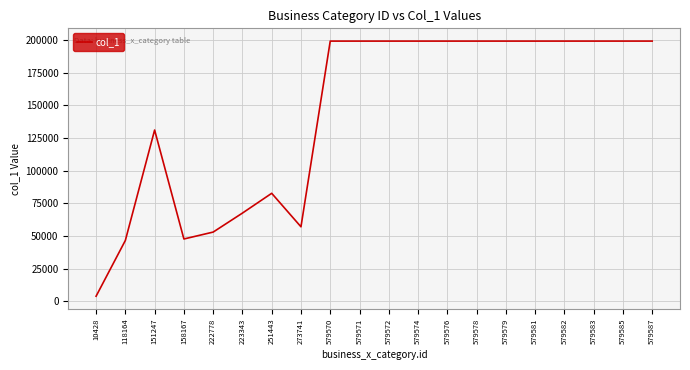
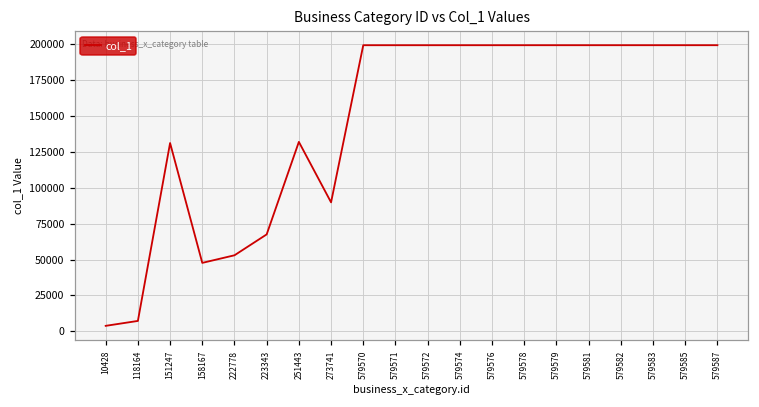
118164: 47000 -> 7000
251443: 83000 -> 132000
273741: 57000 -> 90000
